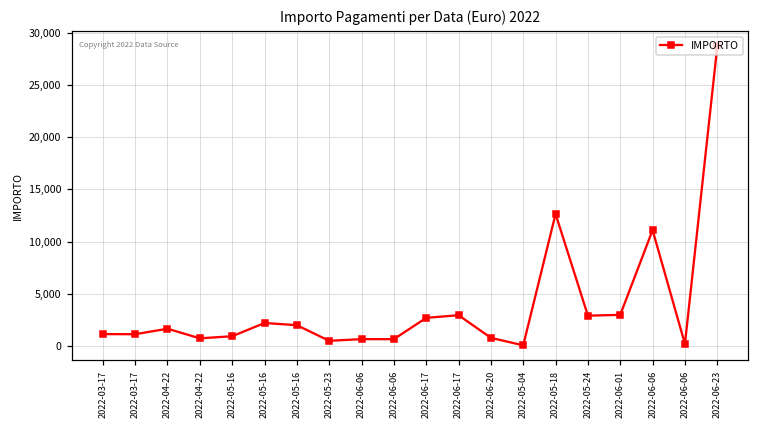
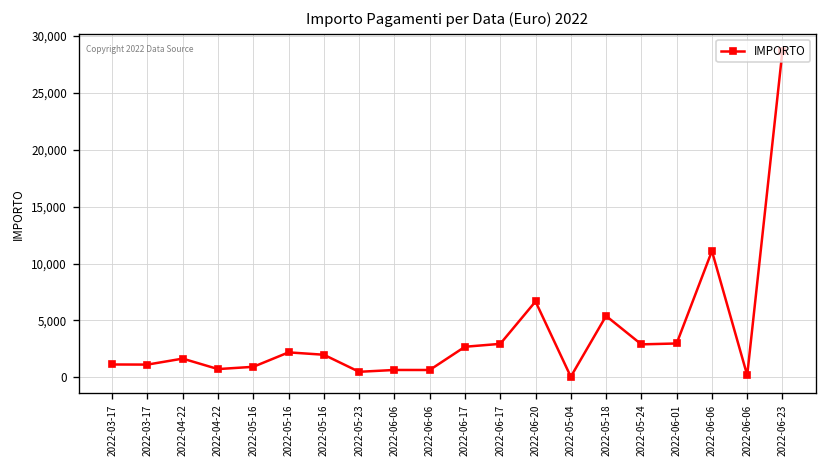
2022-06-20: 1,000 -> 7,000
2022-05-18: 13,000 -> 5,000
